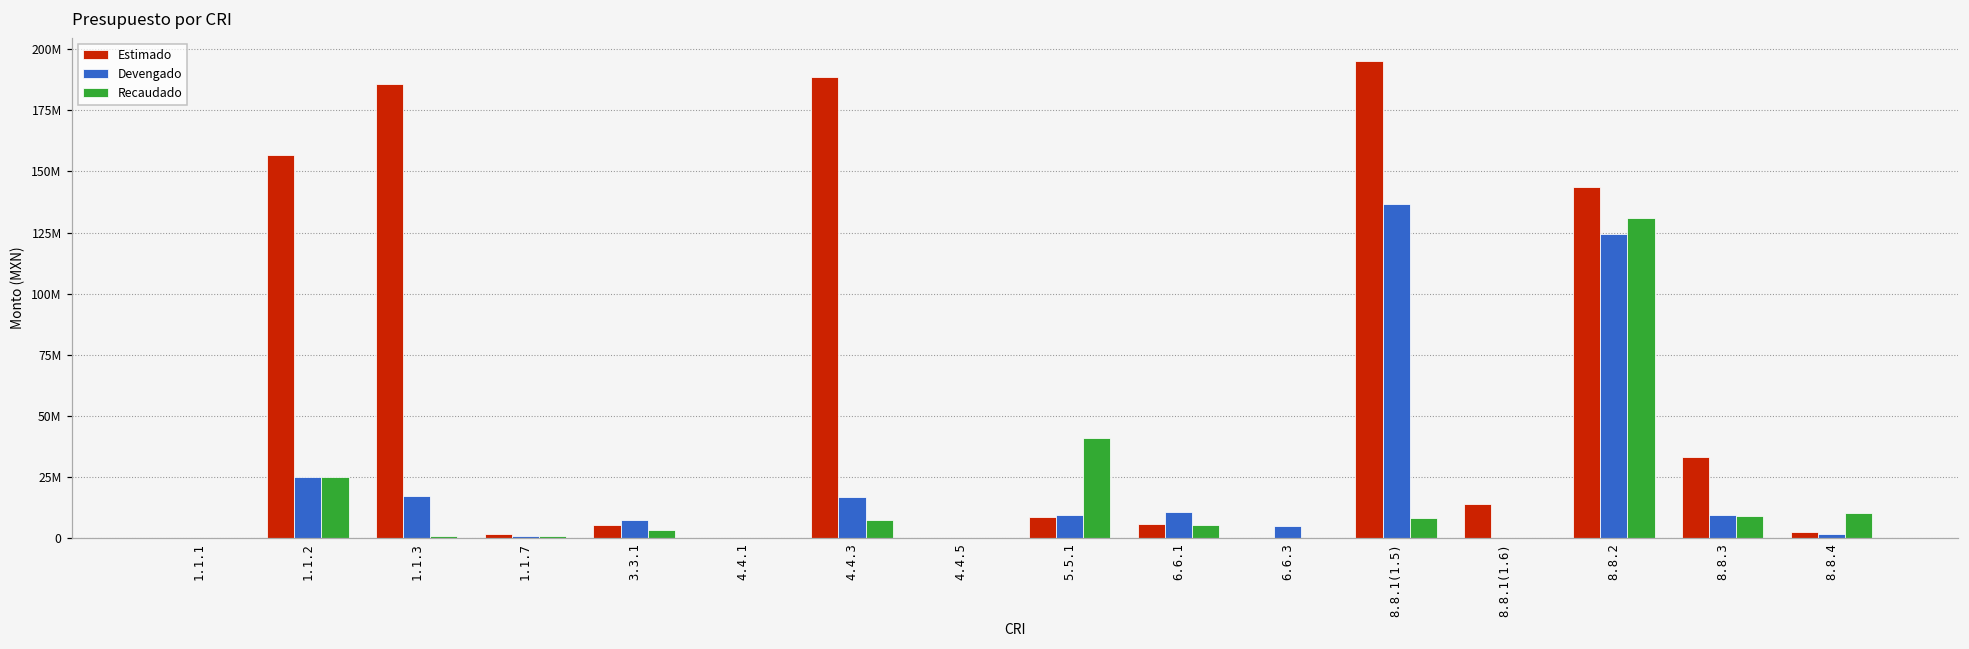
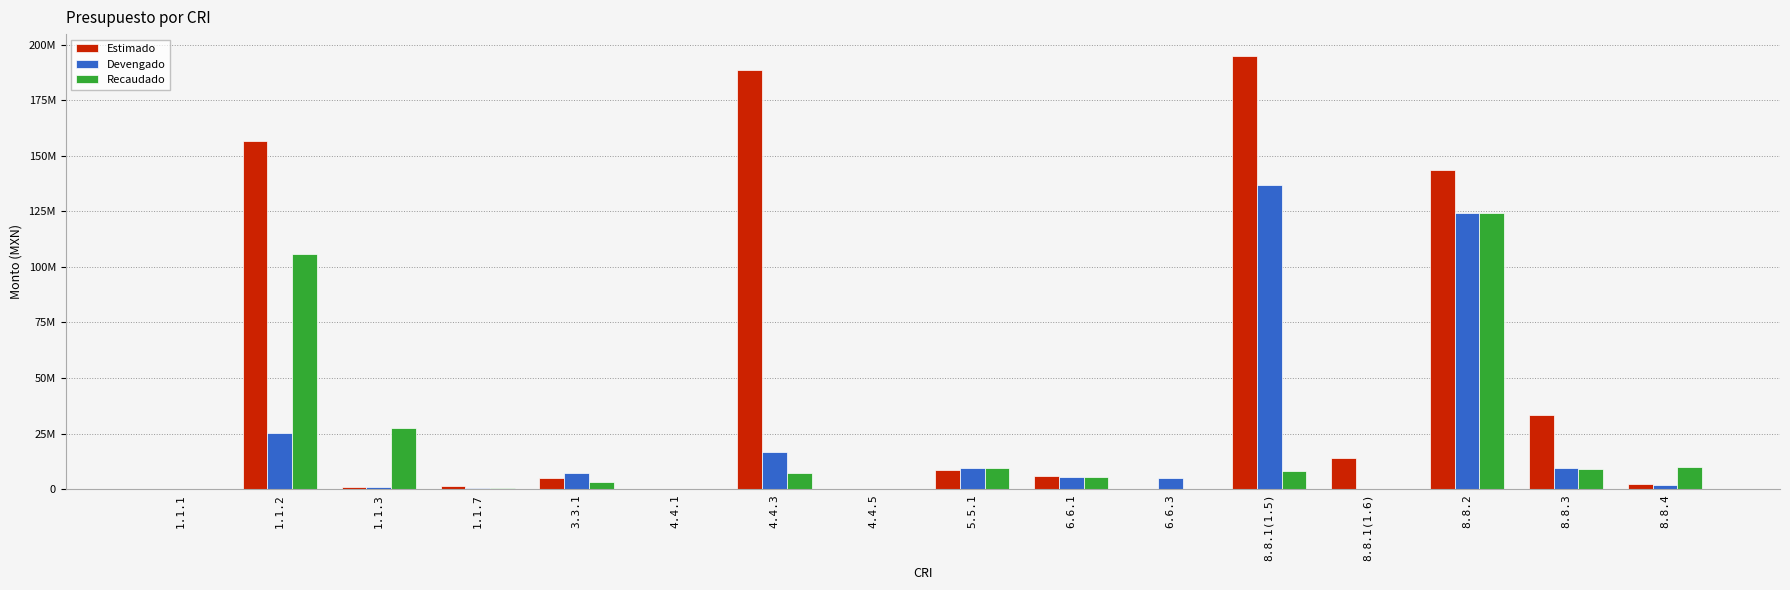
Recaudado, 1.1.2: 25000000 -> 106000000
Estimado, 1.1.3: 186000000 -> 1000000
Devengado, 1.1.3: 17000000 -> 1000000
Recaudado, 1.1.3: 1000000 -> 27000000
Recaudado, 5.5.1: 41000000 -> 10000000
Devengado, 6.6.1: 10000000 -> 5000000
Recaudado, 8.8.2: 131000000 -> 124000000
